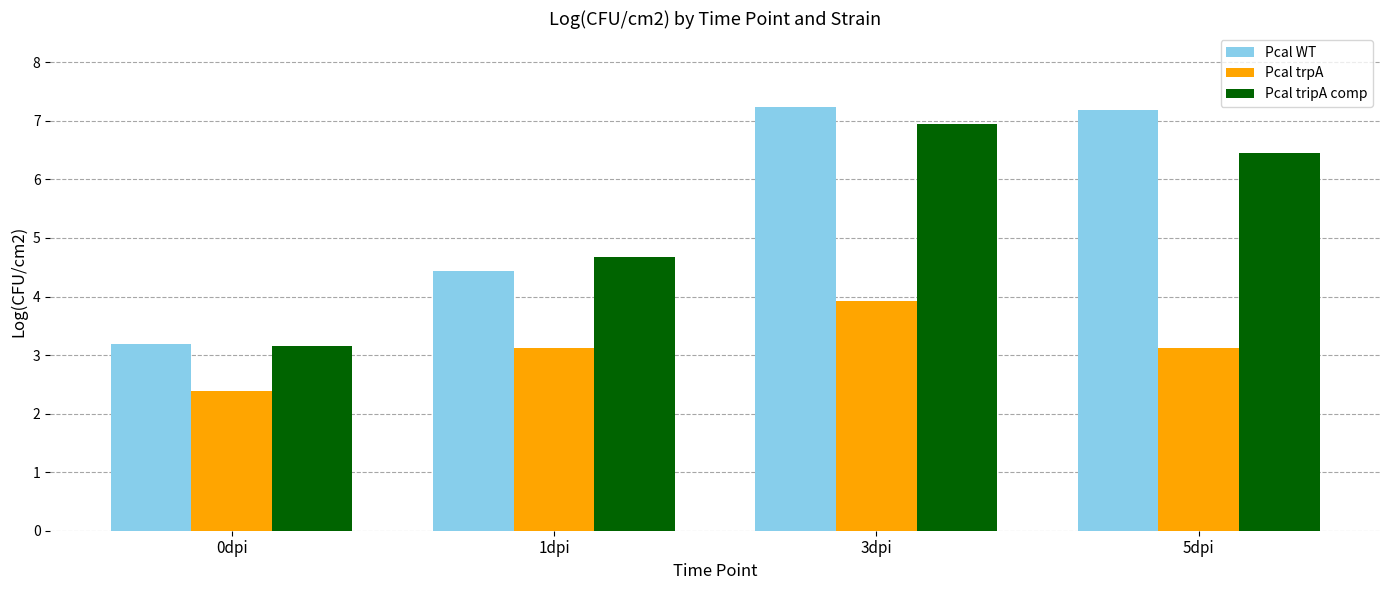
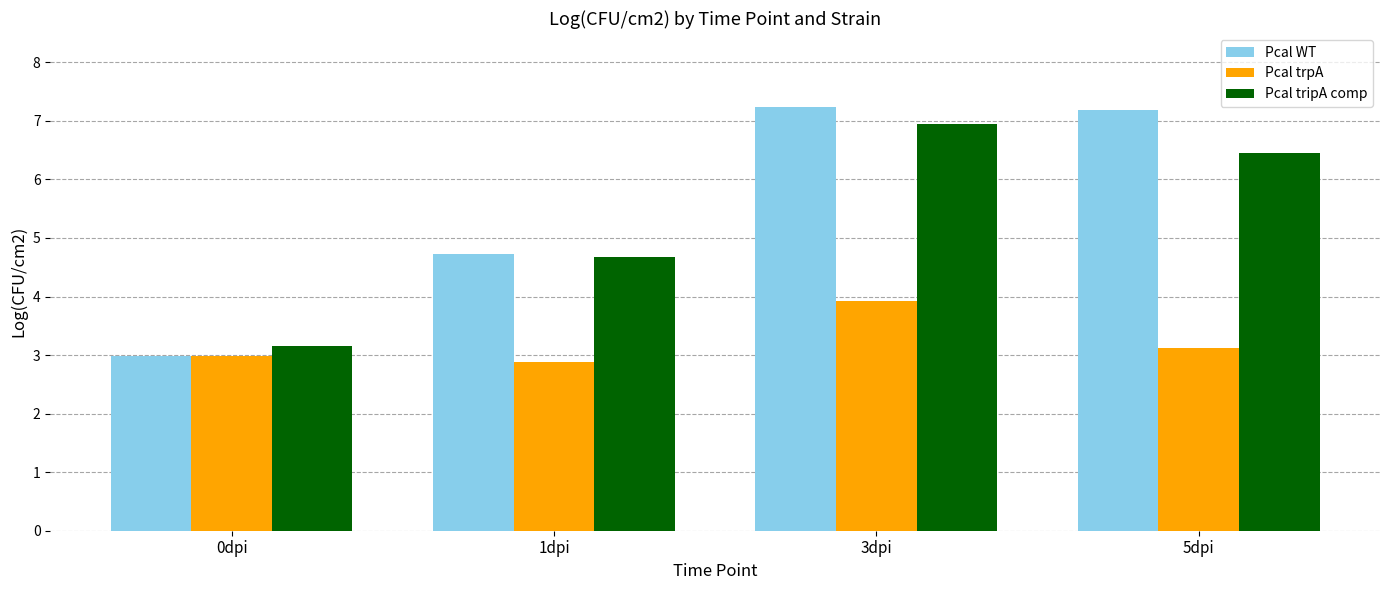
Pcal WT, 0dpi: 3.2 -> 3.0
Pcal trpA, 0dpi: 2.4 -> 3.0
Pcal WT, 1dpi: 4.4 -> 4.7
Pcal trpA, 1dpi: 3.1 -> 2.9
